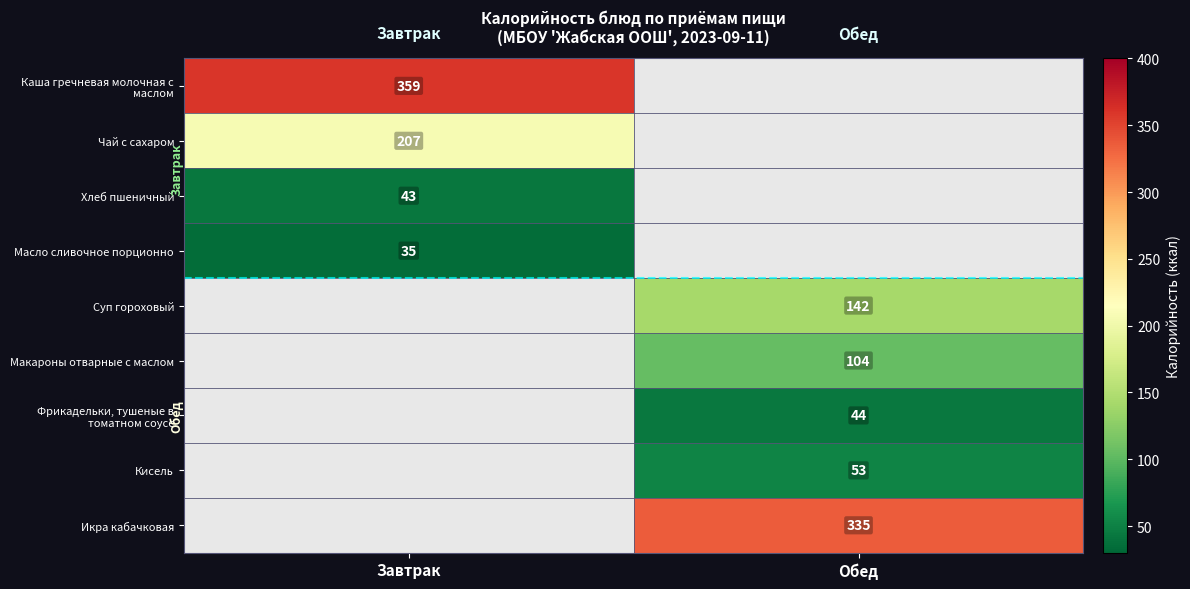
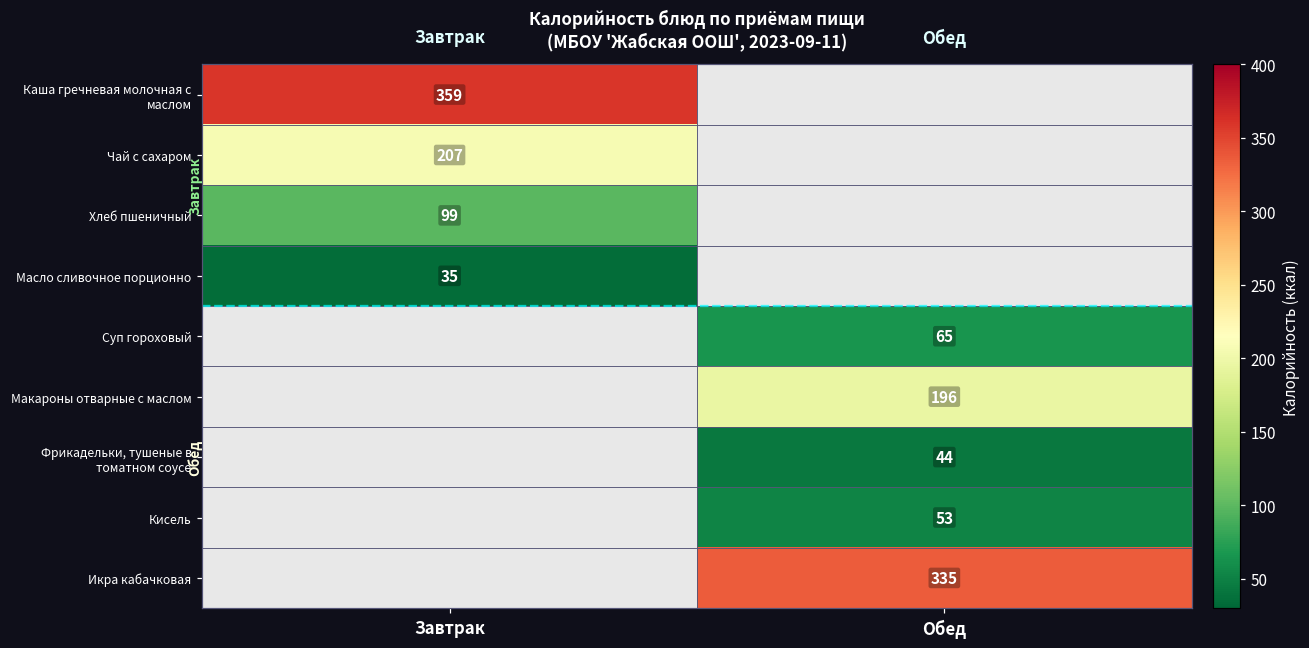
Хлеб пшеничный, Завтрак: 43 -> 99
Суп гороховый, Обед: 142 -> 65
Макароны отварные с маслом, Обед: 104 -> 196
